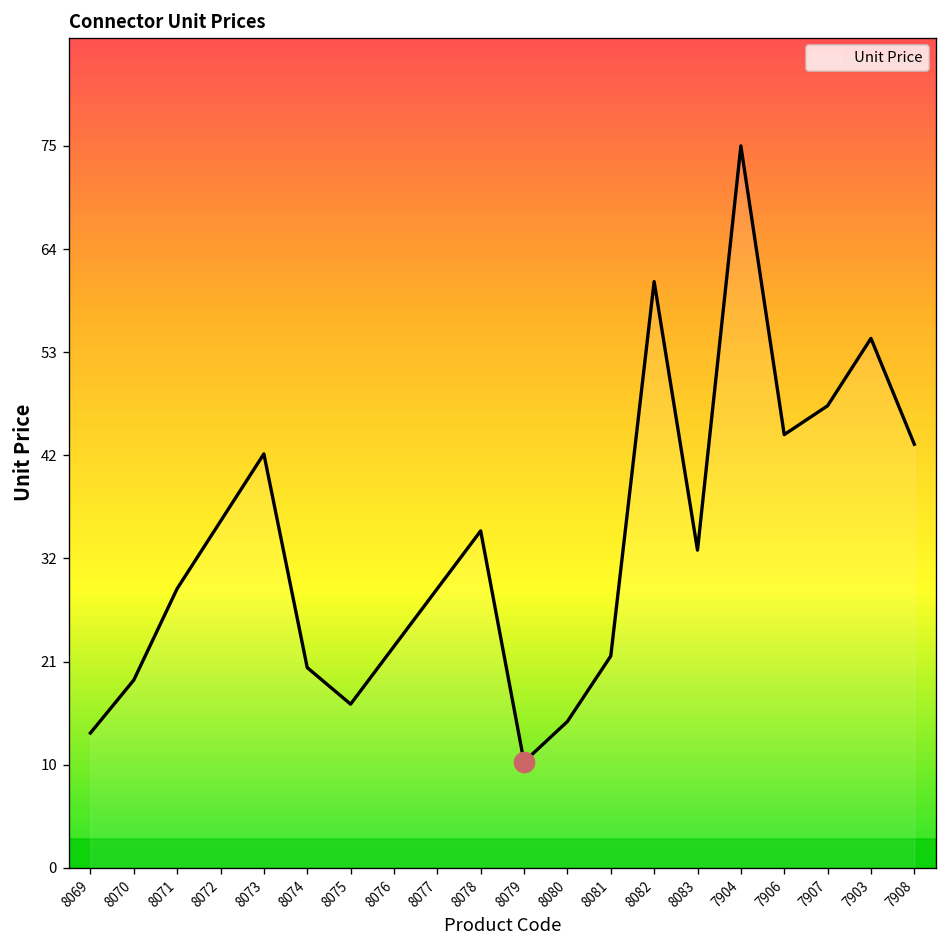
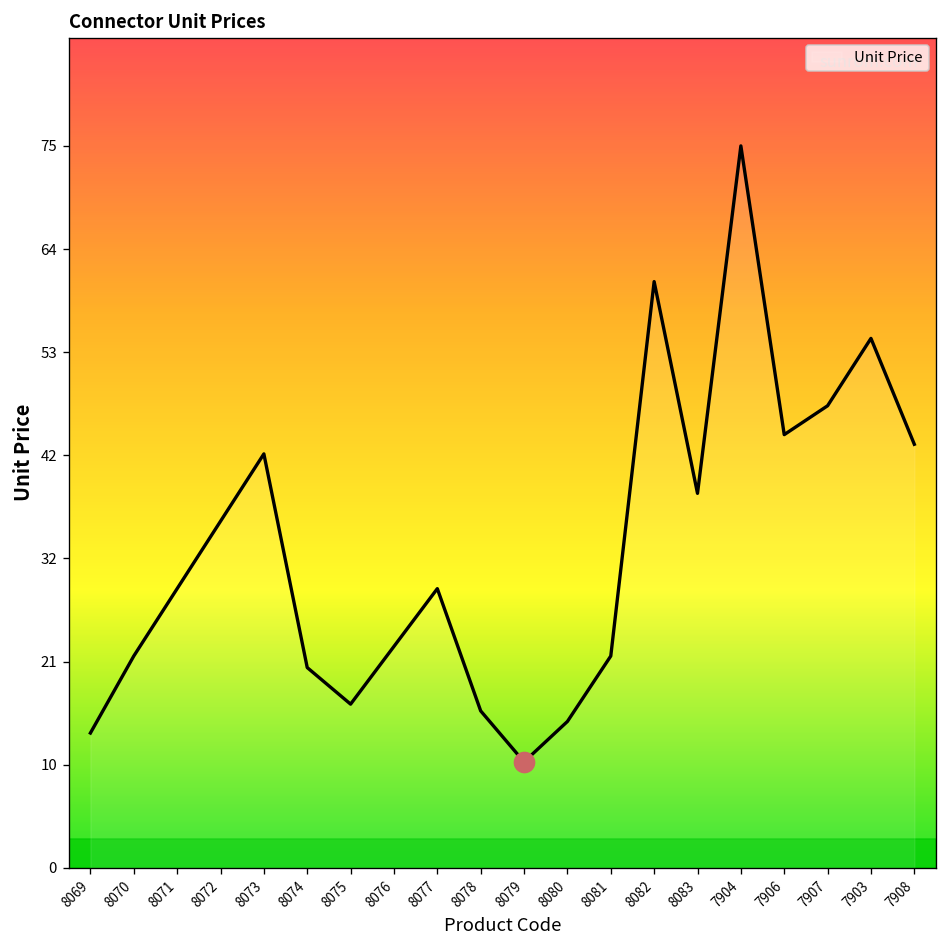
Unit Price, 8070: 20 -> 22
Unit Price, 8078: 35 -> 16
Unit Price, 8083: 33 -> 39
